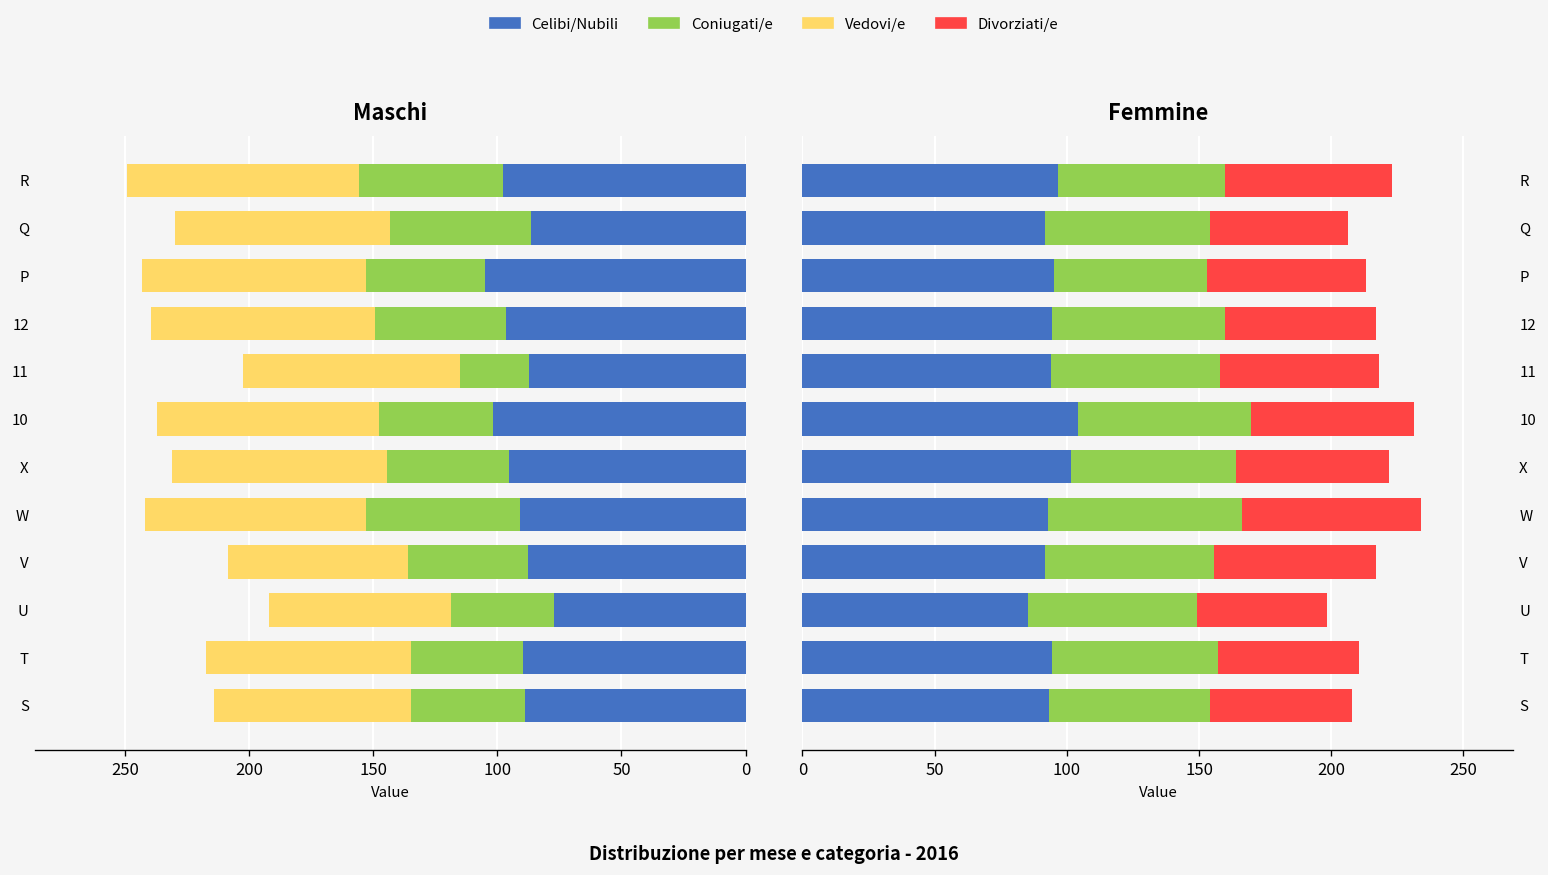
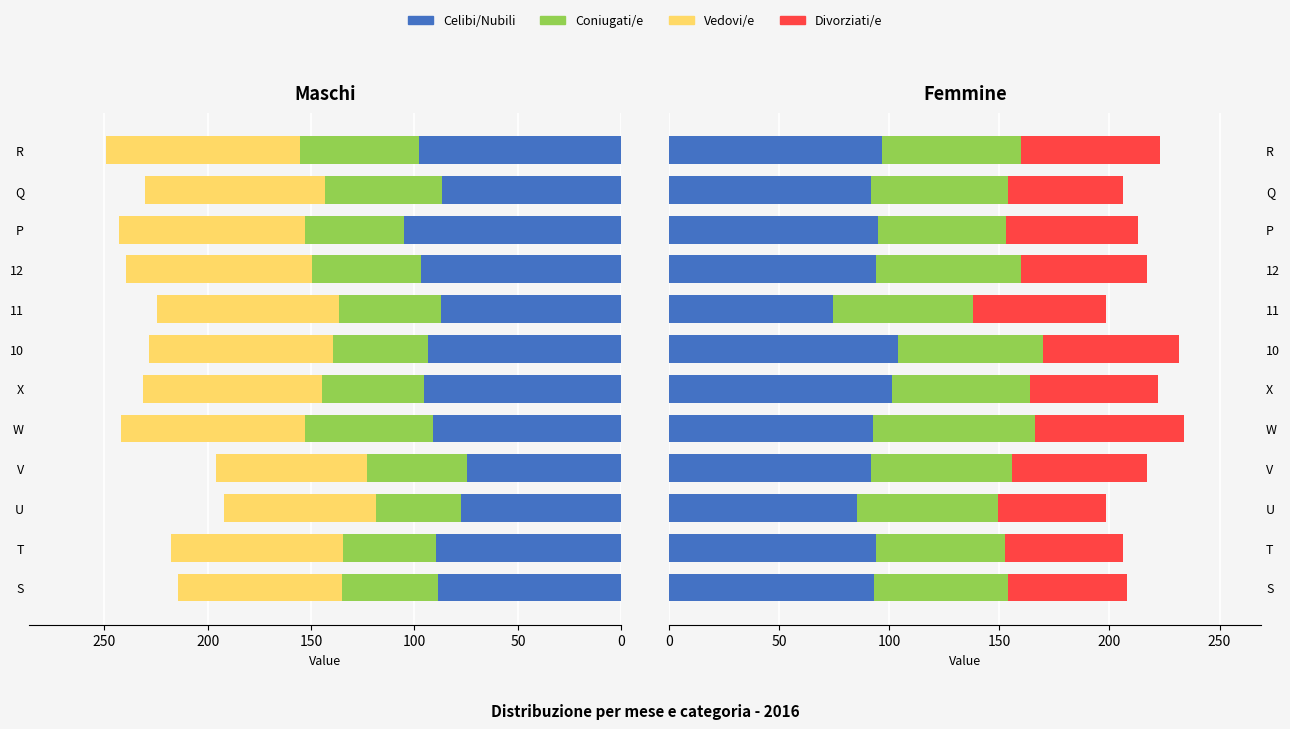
Maschi, Coniugati/e, 11: 28 -> 49
Maschi, Celibi/Nubili, 10: 102 -> 93
Maschi, Celibi/Nubili, V: 88 -> 75
Femmine, Celibi/Nubili, 11: 94 -> 75
Femmine, Coniugati/e, T: 63 -> 58
